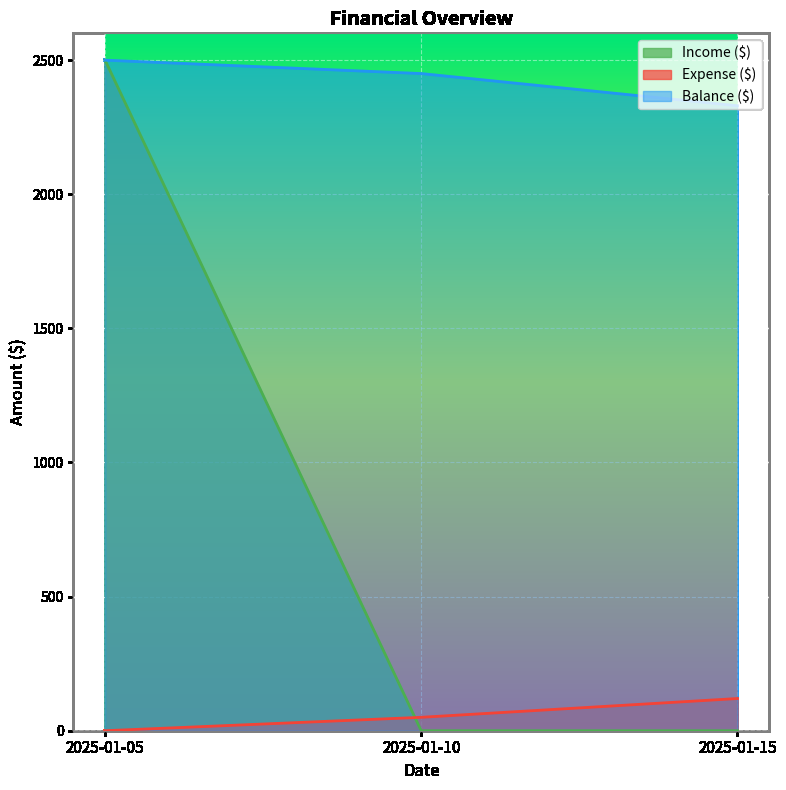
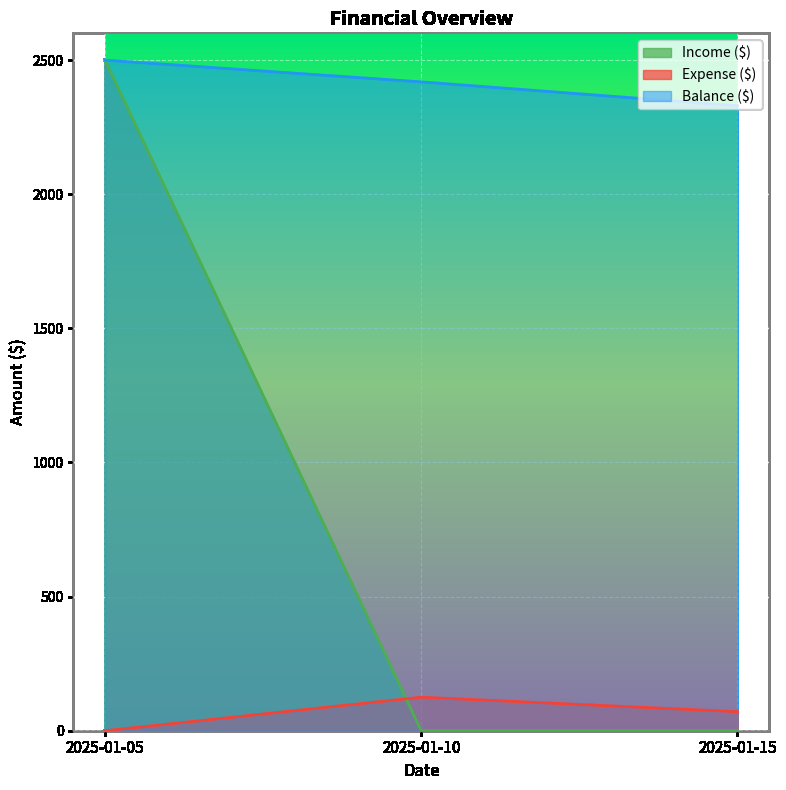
Expense ($), 2025-01-10: 50 -> 130
Balance ($), 2025-01-10: 2450 -> 2420
Expense ($), 2025-01-15: 120 -> 70
